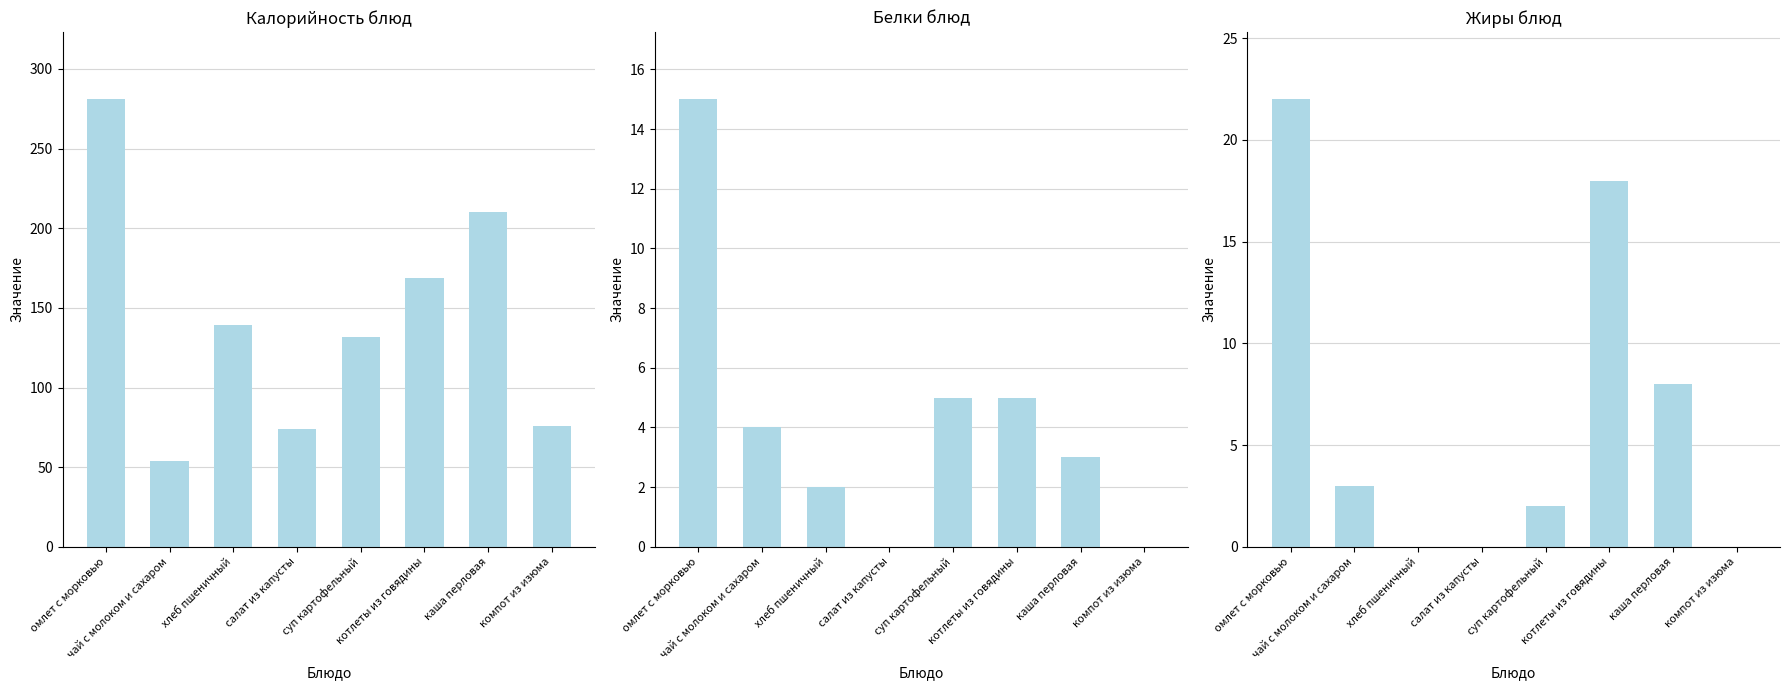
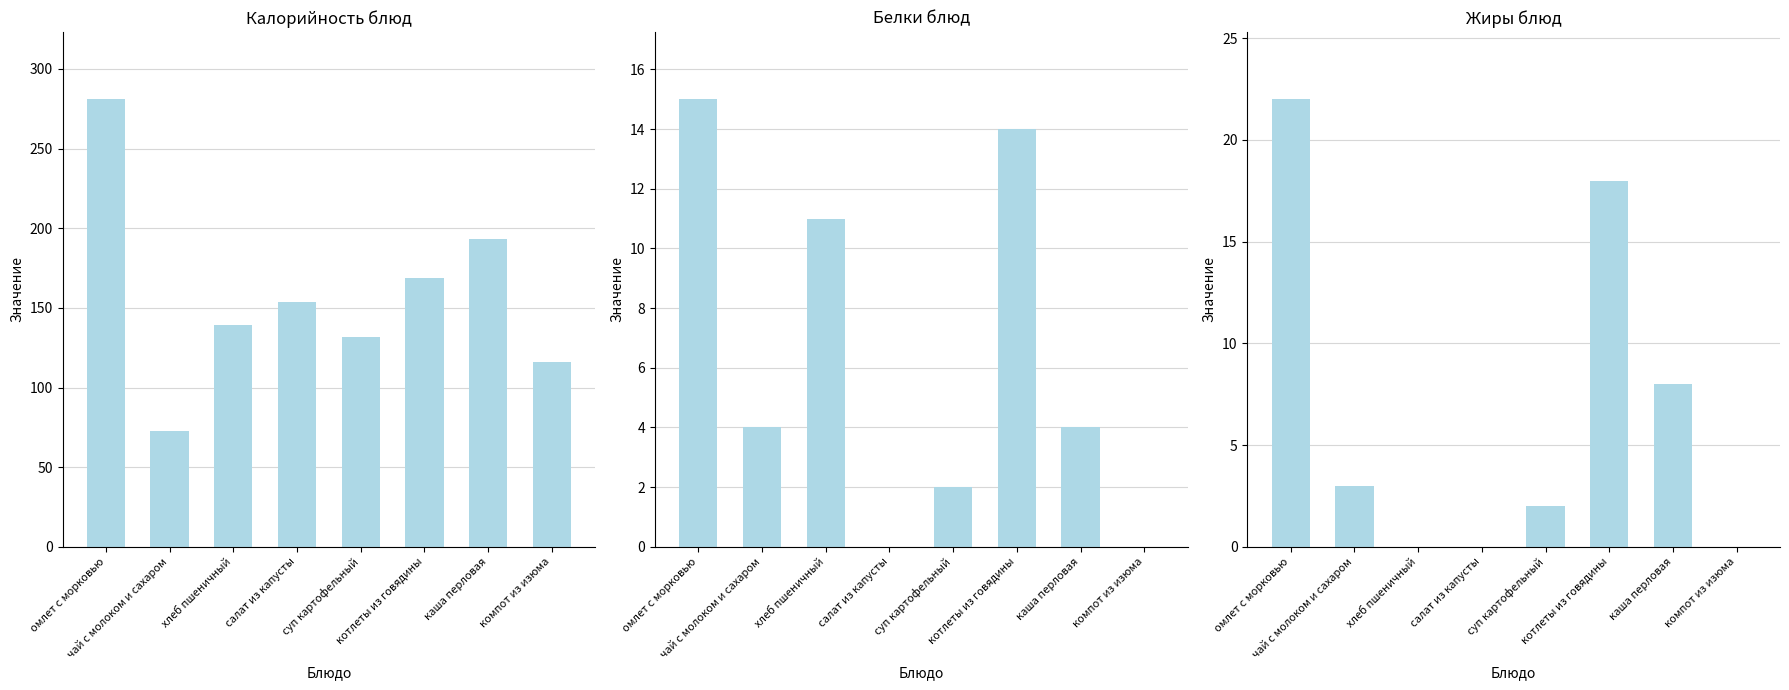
Калорийность блюд, чай с молоком и сахаром: 54 -> 73
Калорийность блюд, салат из капусты: 74 -> 154
Калорийность блюд, каша перловая: 210 -> 193
Калорийность блюд, компот из изюма: 76 -> 116
Белки блюд, хлеб пшеничный: 2 -> 11
Белки блюд, суп картофельный: 5 -> 2
Белки блюд, котлеты из говядины: 5 -> 14
Белки блюд, каша перловая: 3 -> 4
